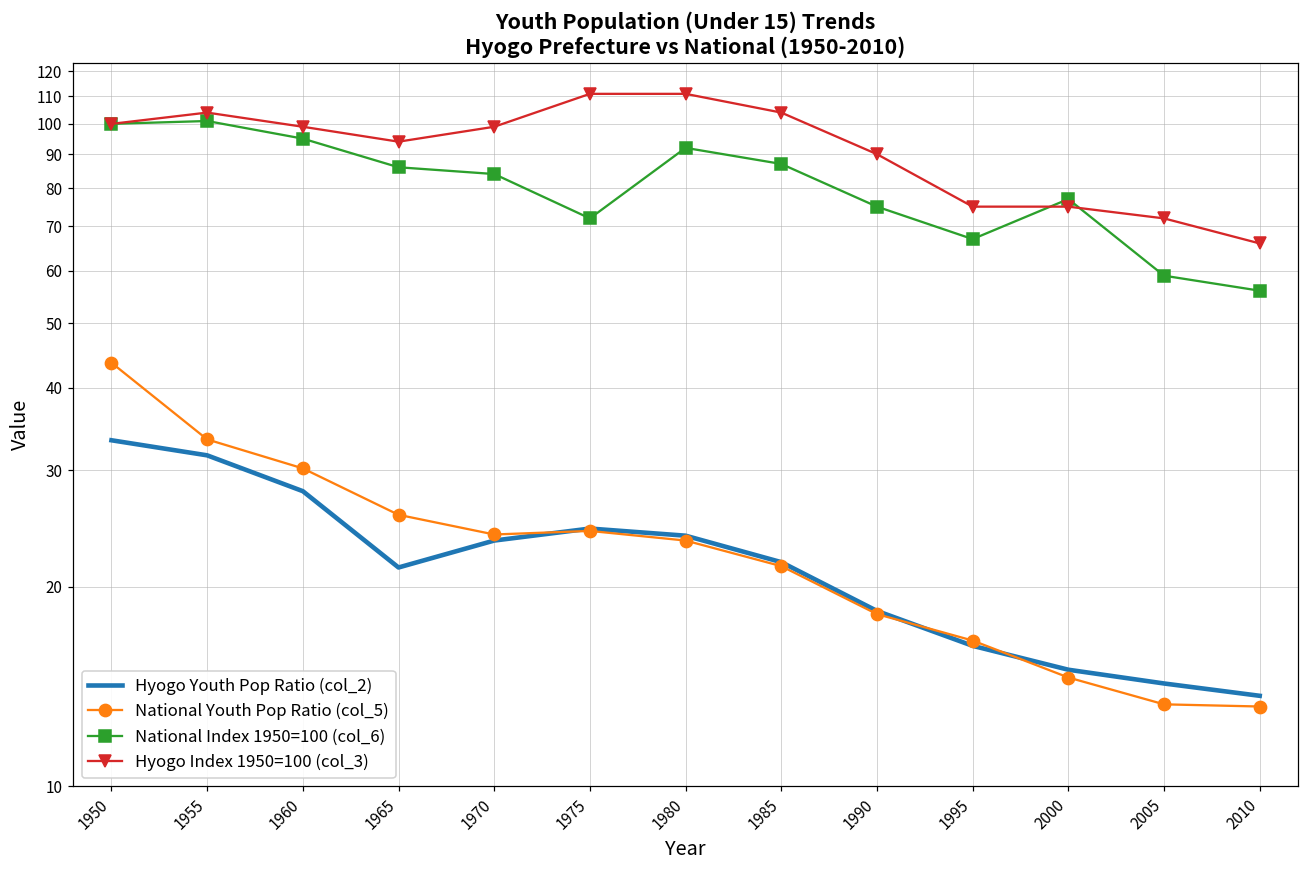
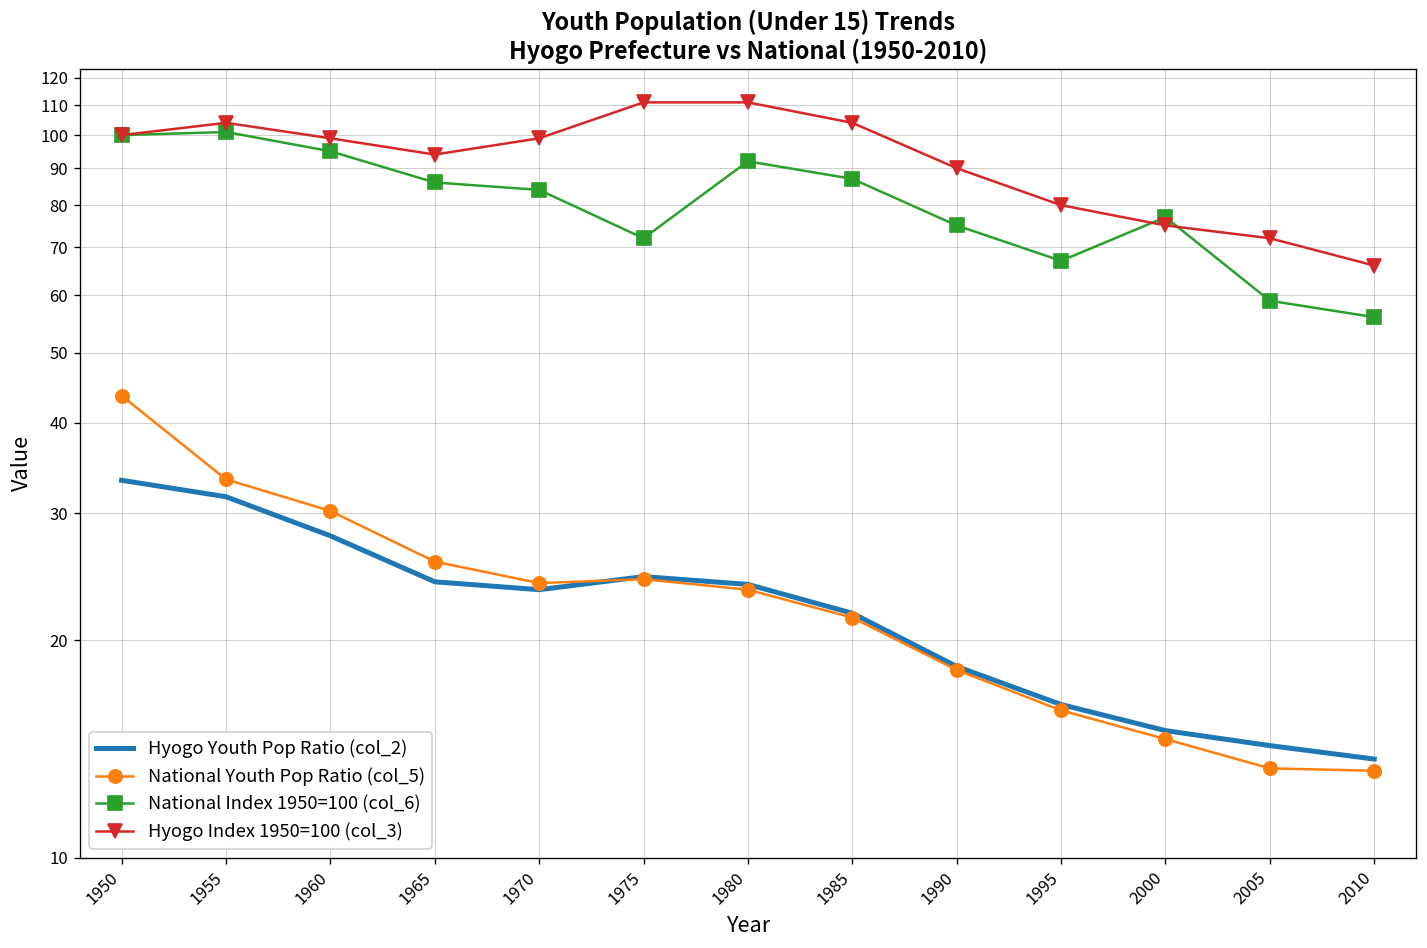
Hyogo Youth Pop Ratio (col_2), 1965: 21.4 -> 24.1
National Youth Pop Ratio (col_5), 1995: 16.6 -> 16.0
Hyogo Index 1950=100 (col_3), 1995: 75 -> 80
